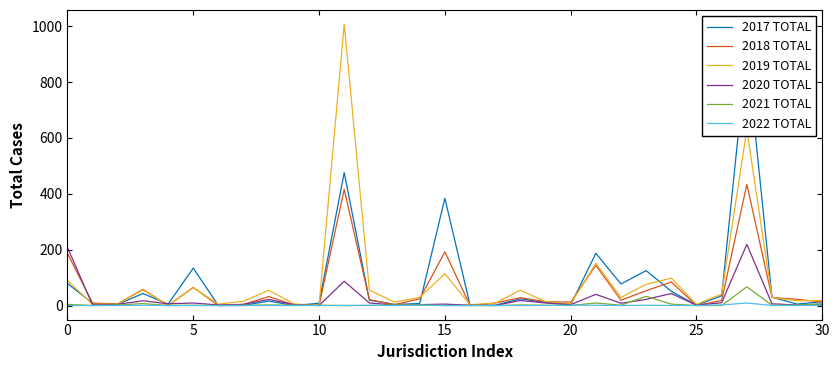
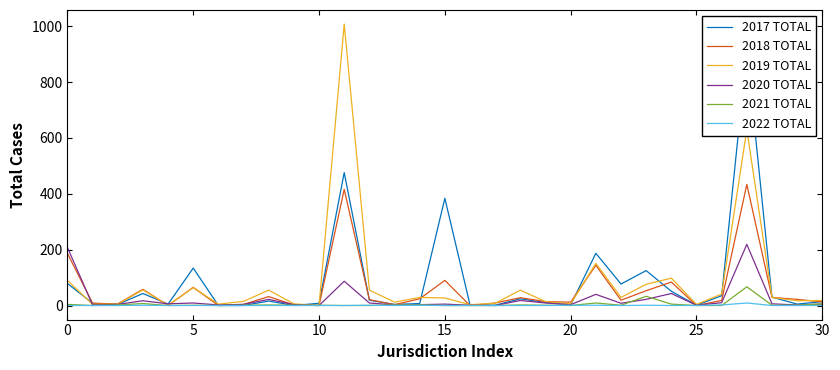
2018 TOTAL, 15: 190 -> 90
2019 TOTAL, 15: 110 -> 30
